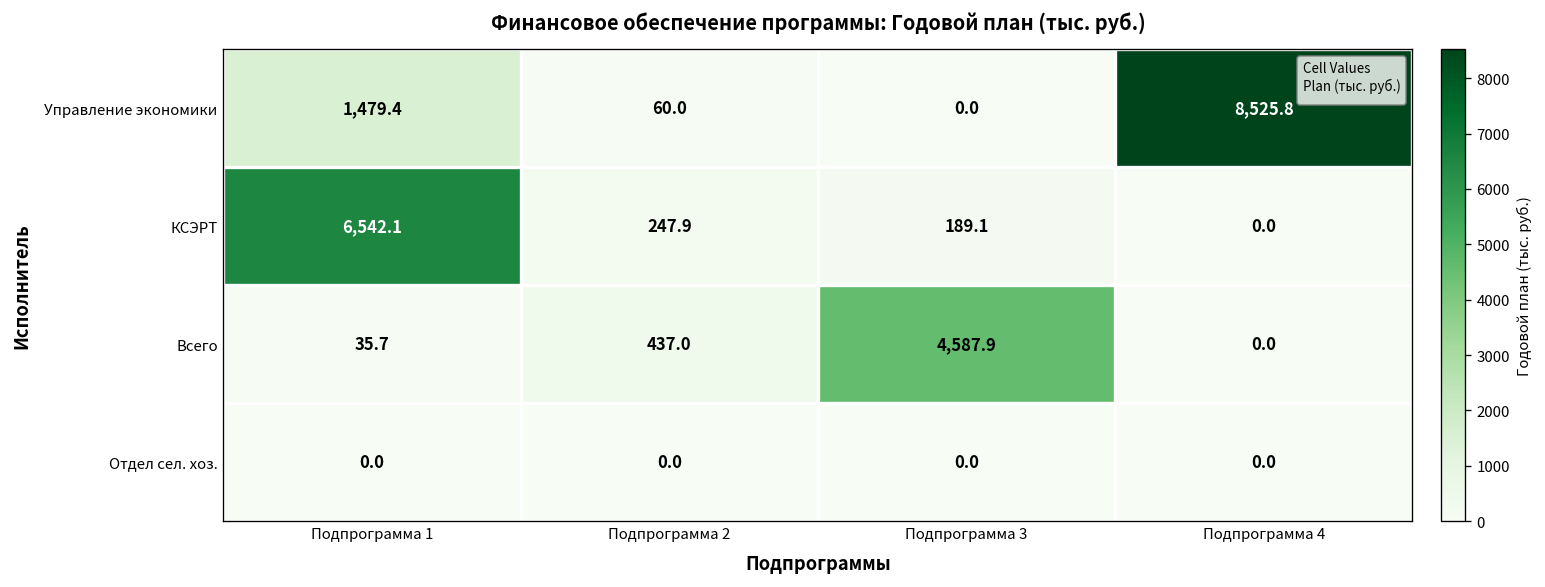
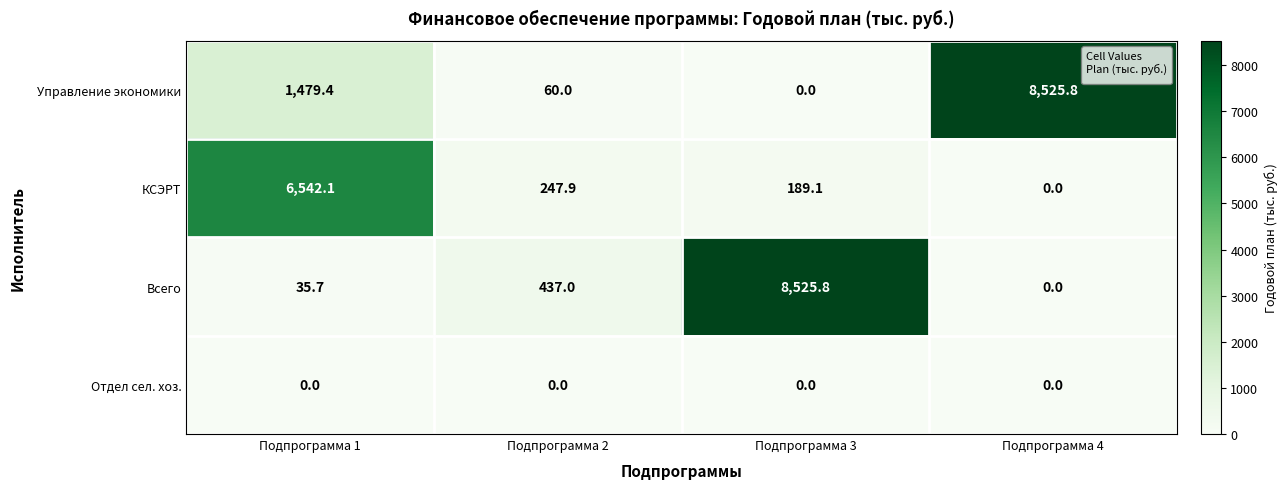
Всего, Подпрограмма 3: 4,587.9 -> 8,525.8
